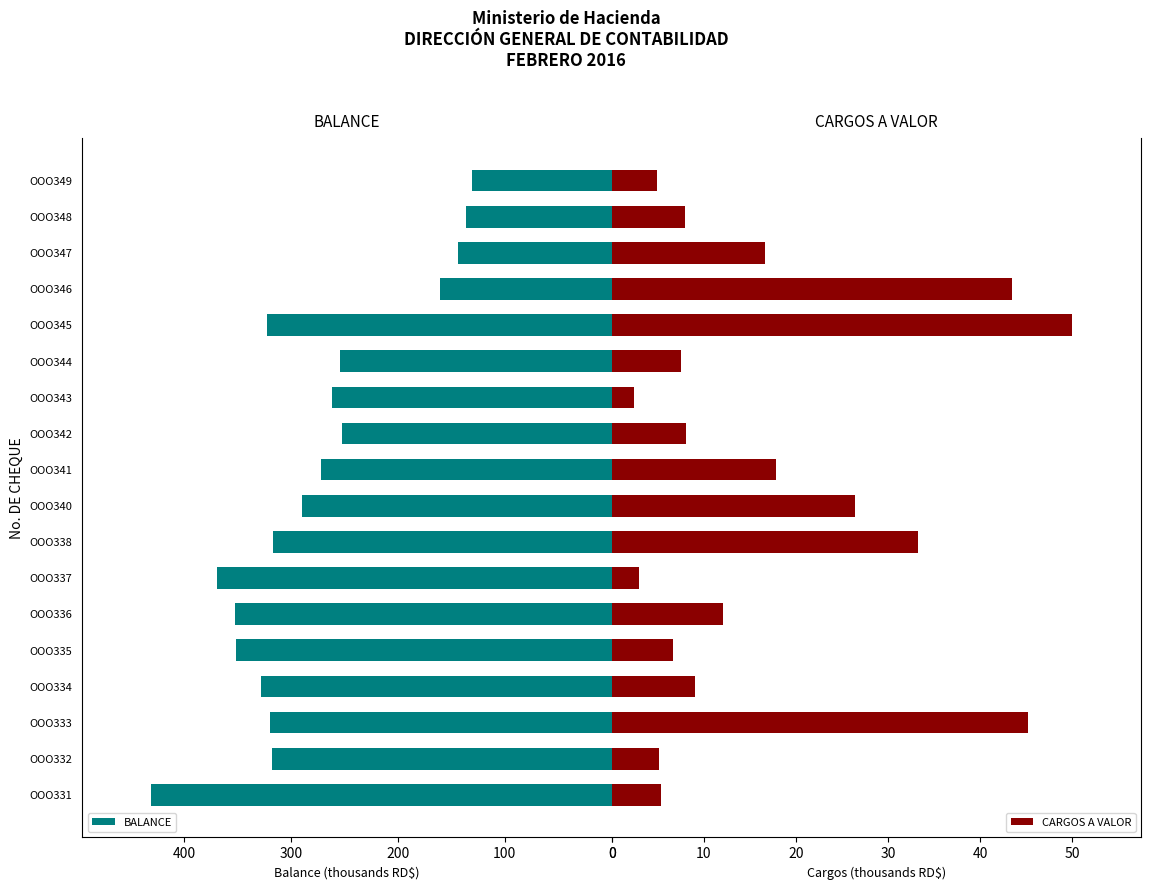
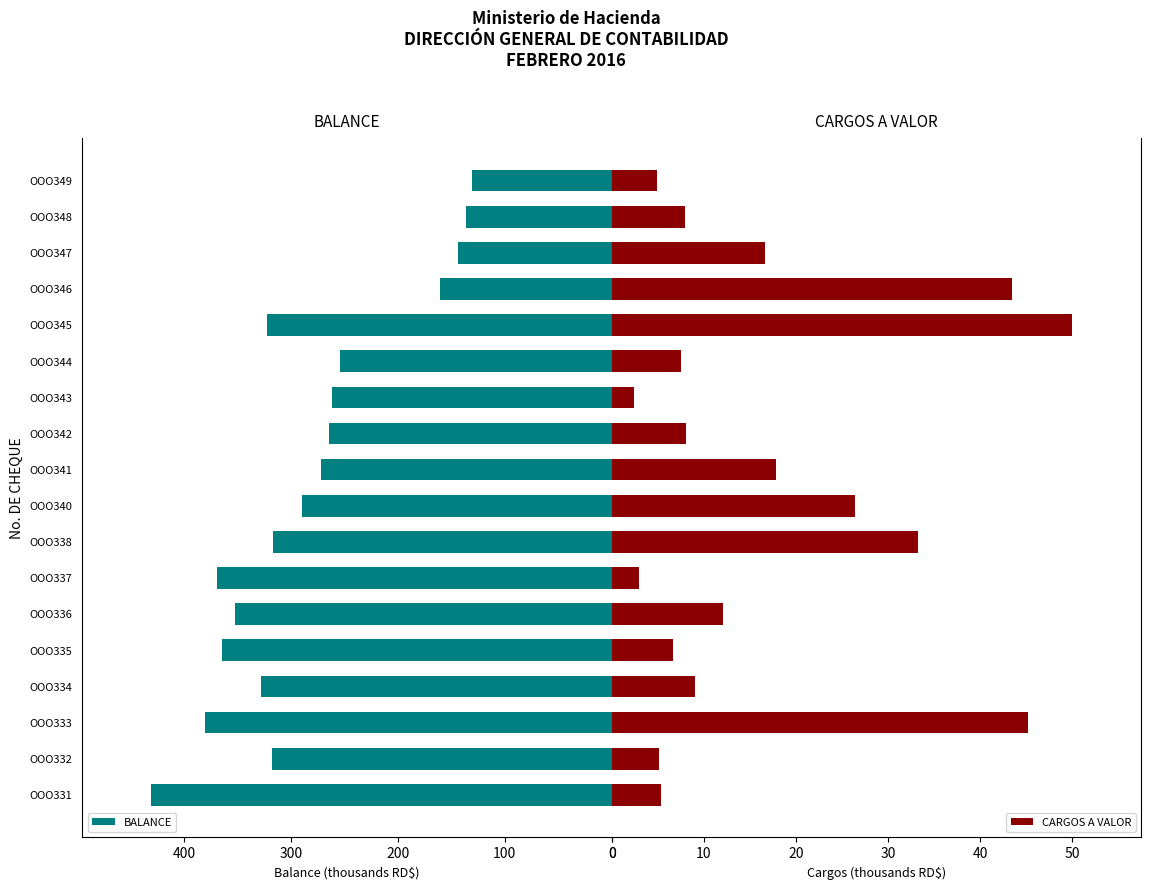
BALANCE, OOO342: 252 -> 264
BALANCE, OOO335: 352 -> 365
BALANCE, OOO333: 320 -> 380
